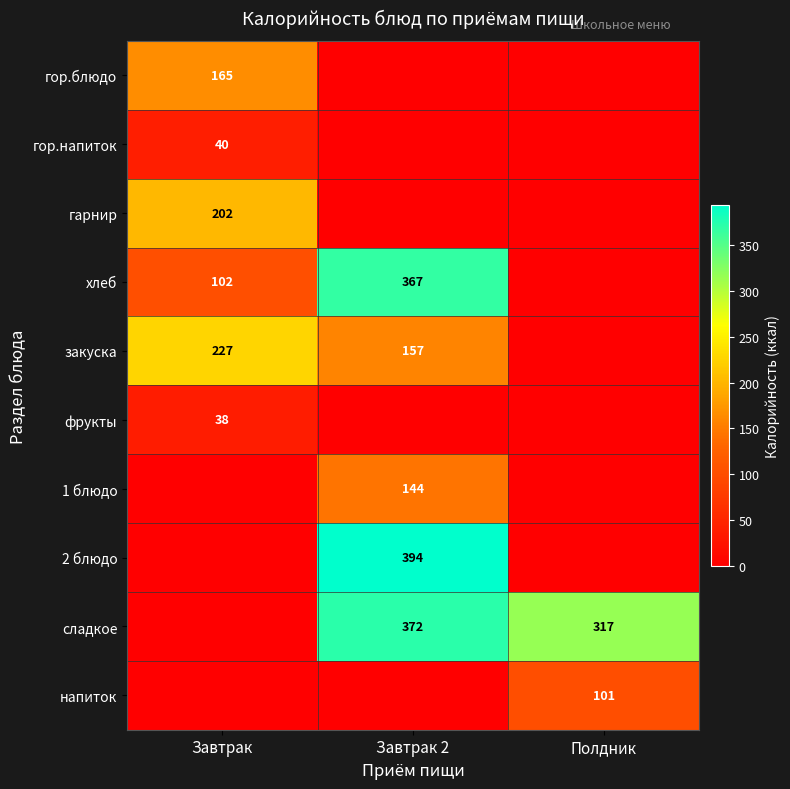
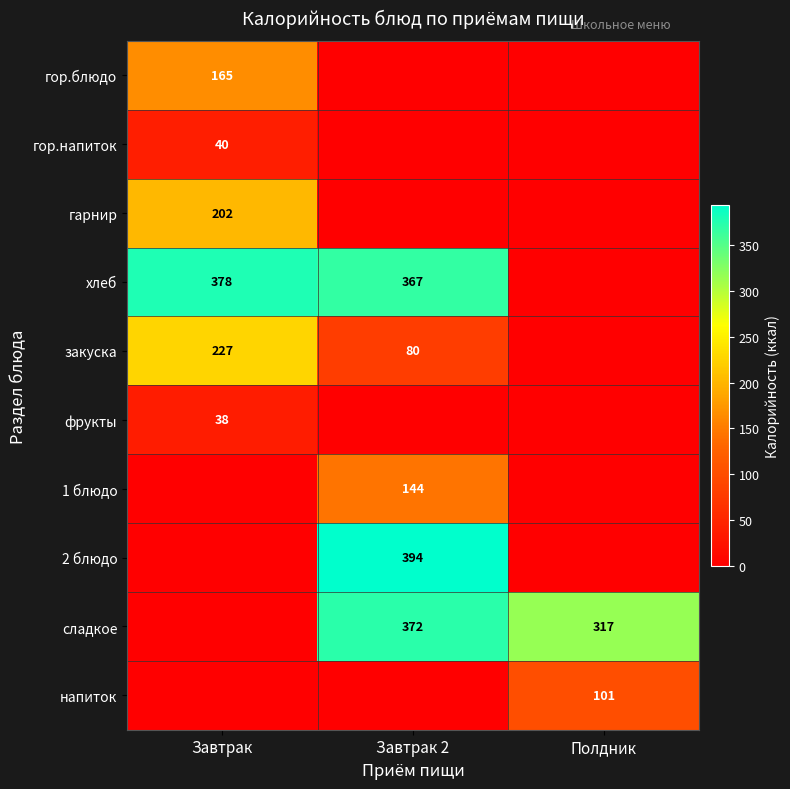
хлеб, Завтрак: 102 -> 378
закуска, Завтрак 2: 157 -> 80
